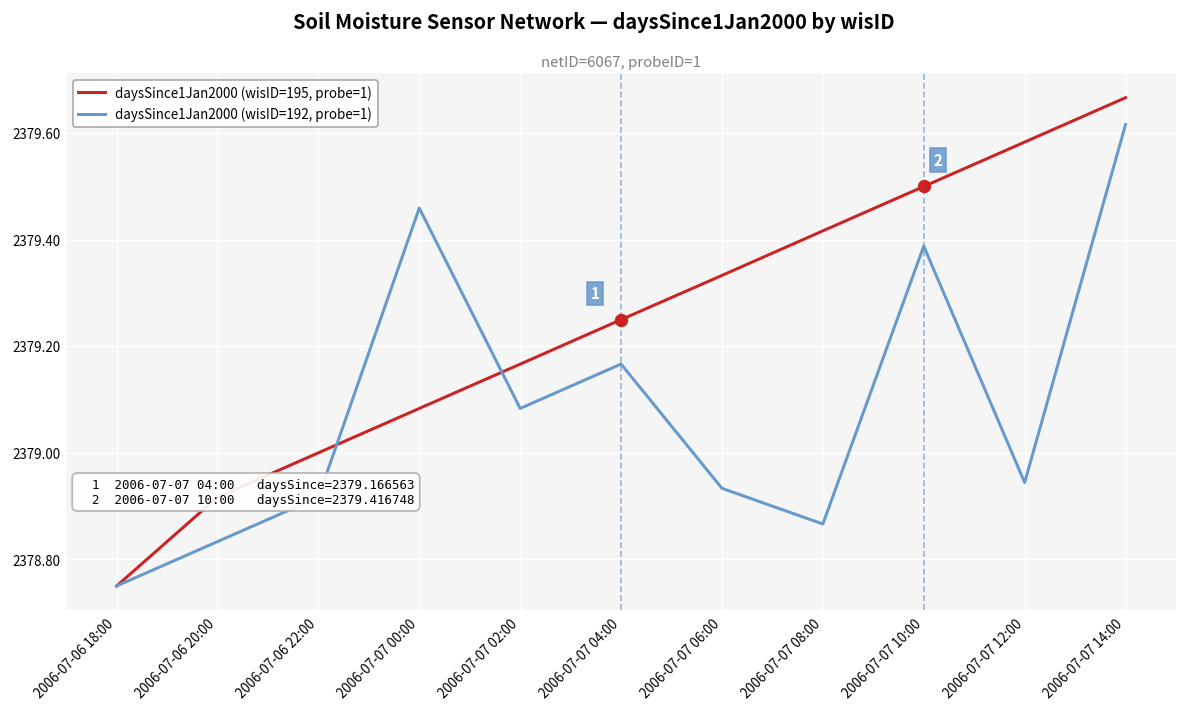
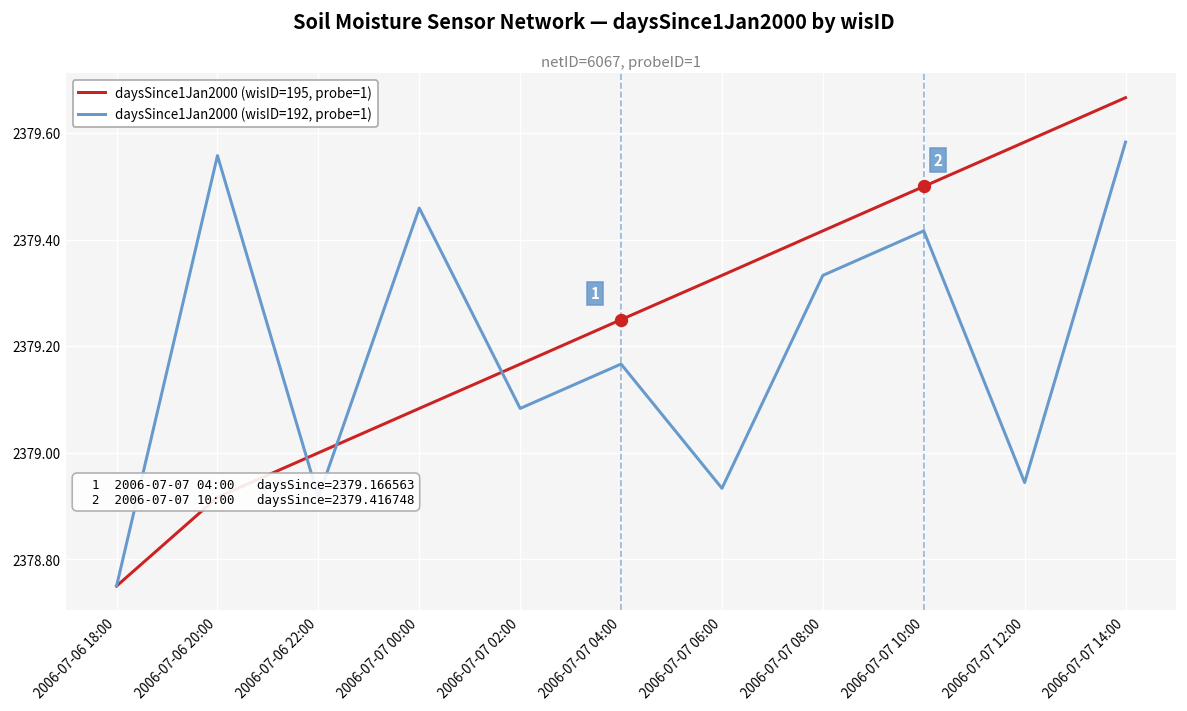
daysSince1Jan2000 (wisID=192, probe=1), 2006-07-06 20:00: 2378.83 -> 2379.56
daysSince1Jan2000 (wisID=192, probe=1), 2006-07-07 08:00: 2378.87 -> 2379.33
daysSince1Jan2000 (wisID=192, probe=1), 2006-07-07 10:00: 2379.39 -> 2379.42
daysSince1Jan2000 (wisID=192, probe=1), 2006-07-07 14:00: 2379.62 -> 2379.58
